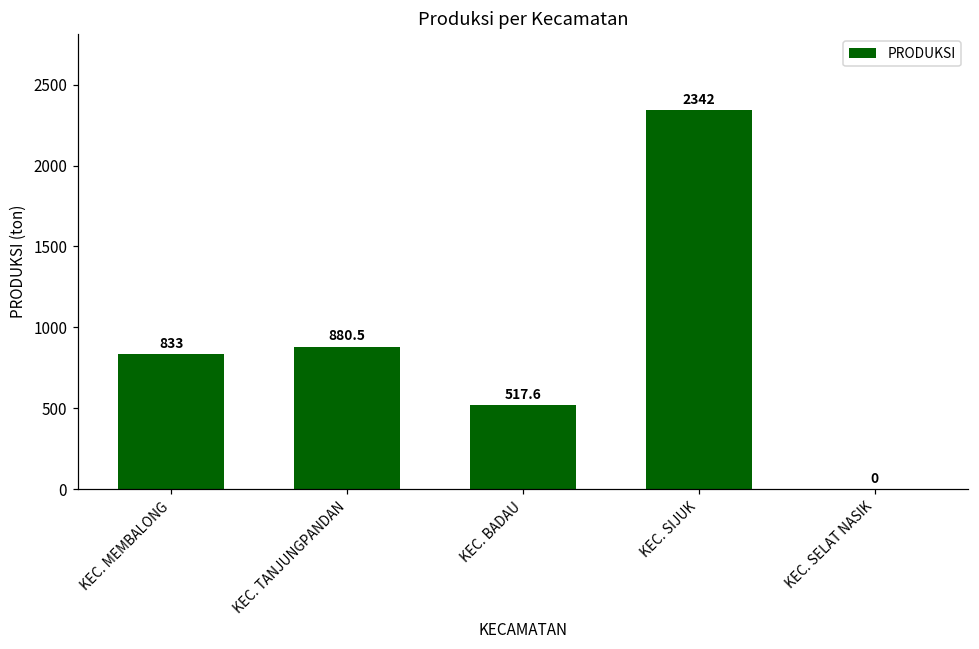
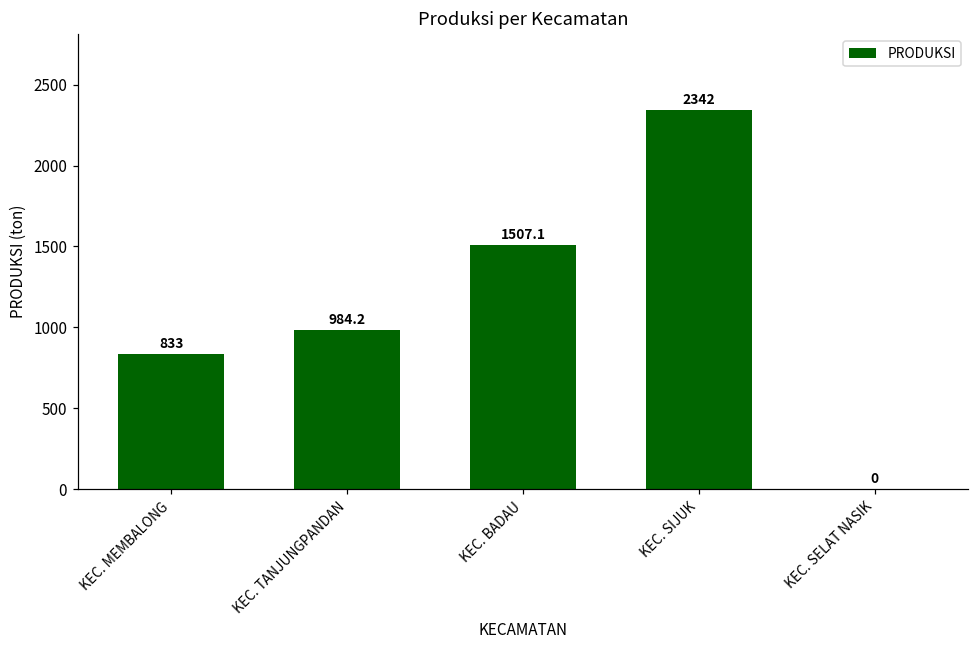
KEC. TANJUNGPANDAN: 880.5 -> 984.2
KEC. BADAU: 517.6 -> 1507.1
